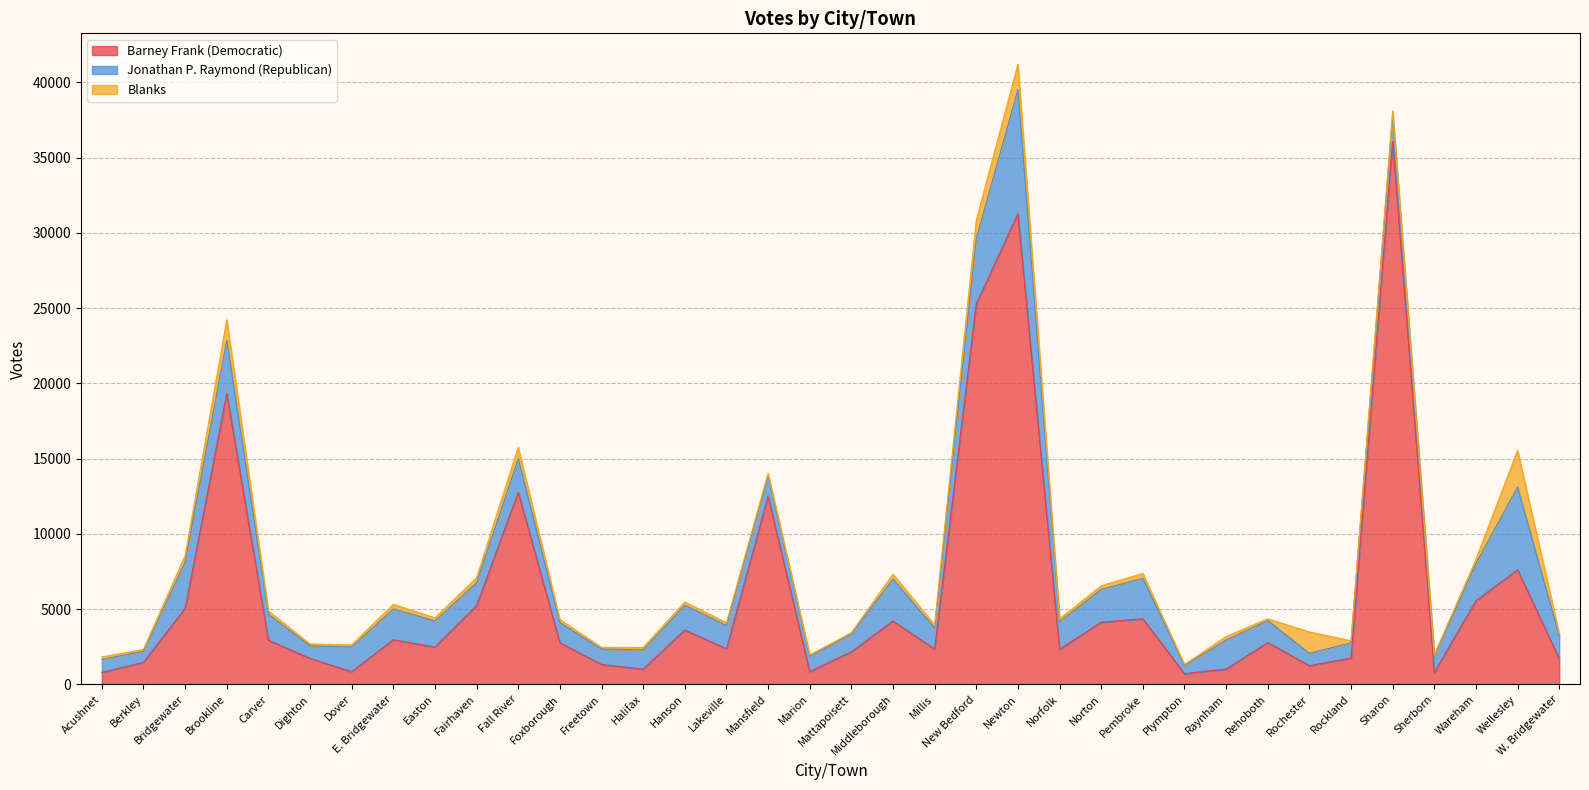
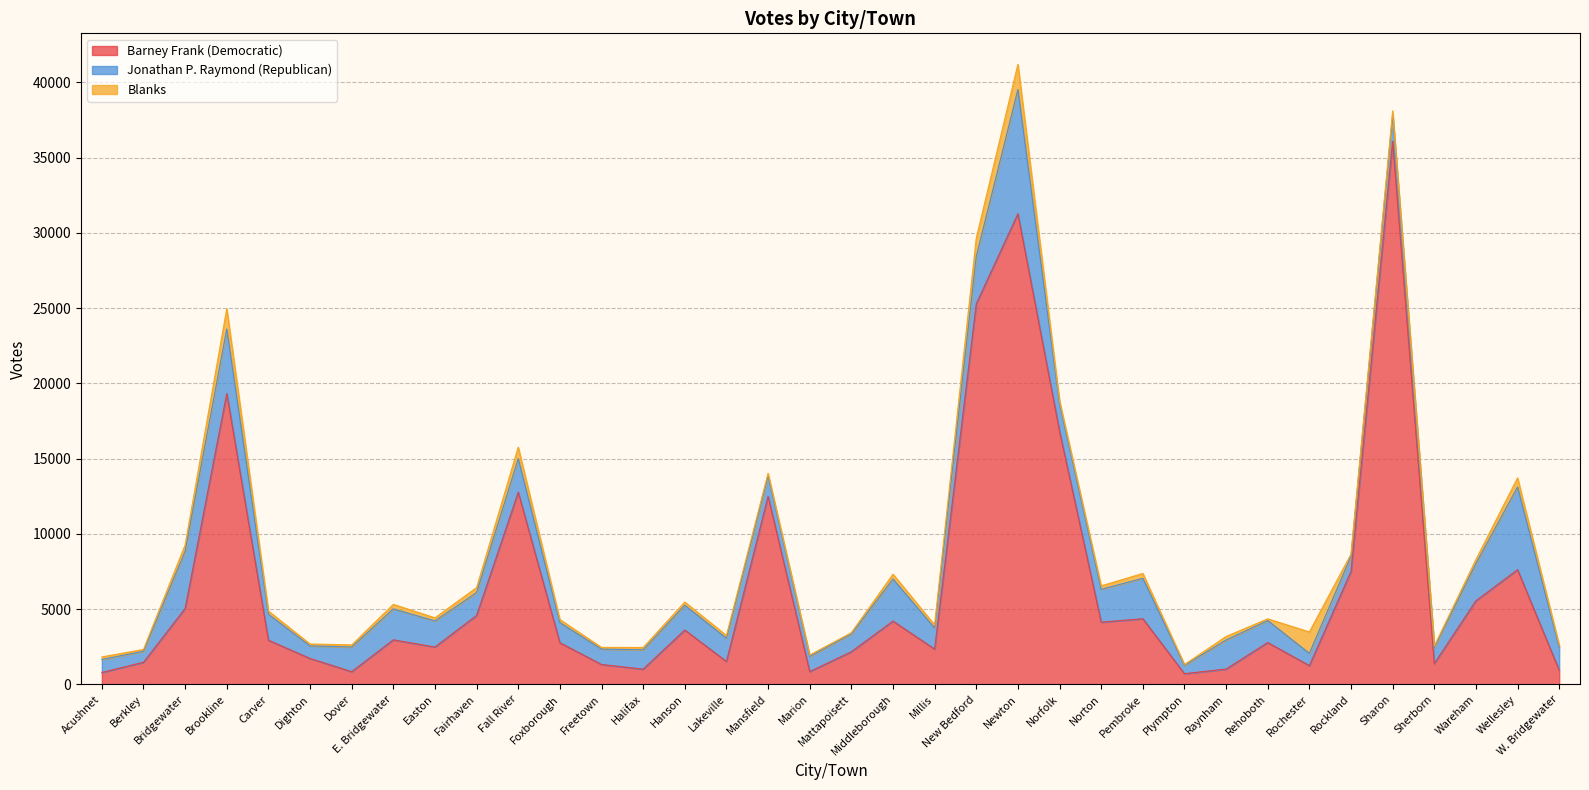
Jonathan P. Raymond (Republican), Bridgewater: 3100 -> 3800
Jonathan P. Raymond (Republican), Brookline: 3500 -> 4300
Barney Frank (Democratic), Fairhaven: 5200 -> 4600
Barney Frank (Democratic), Lakeville: 2400 -> 1500
Jonathan P. Raymond (Republican), New Bedford: 4300 -> 3200
Barney Frank (Democratic), Norfolk: 2300 -> 16800
Barney Frank (Democratic), Rockland: 1700 -> 7500
Barney Frank (Democratic), Sherborn: 800 -> 1400
Blanks, Wellesley: 2400 -> 600
Barney Frank (Democratic), W. Bridgewater: 1700 -> 900
